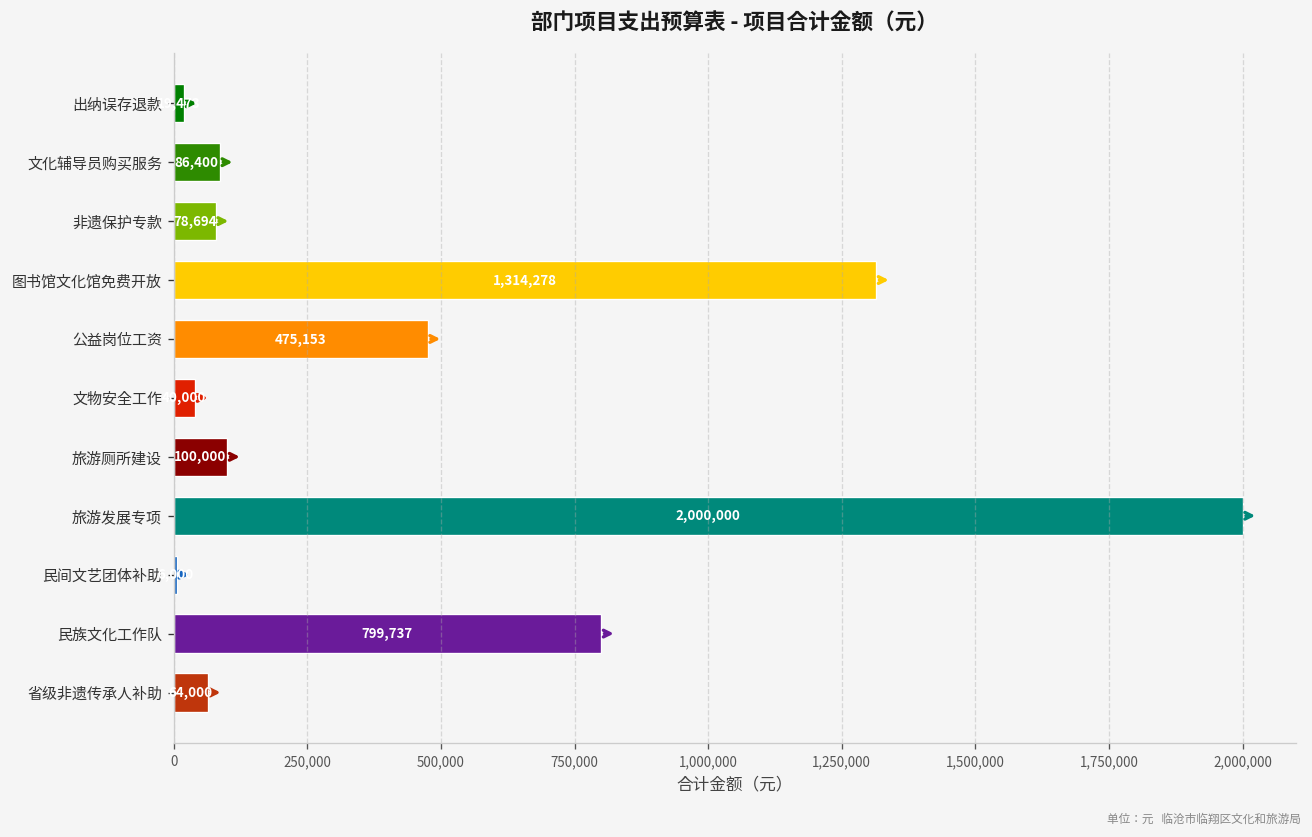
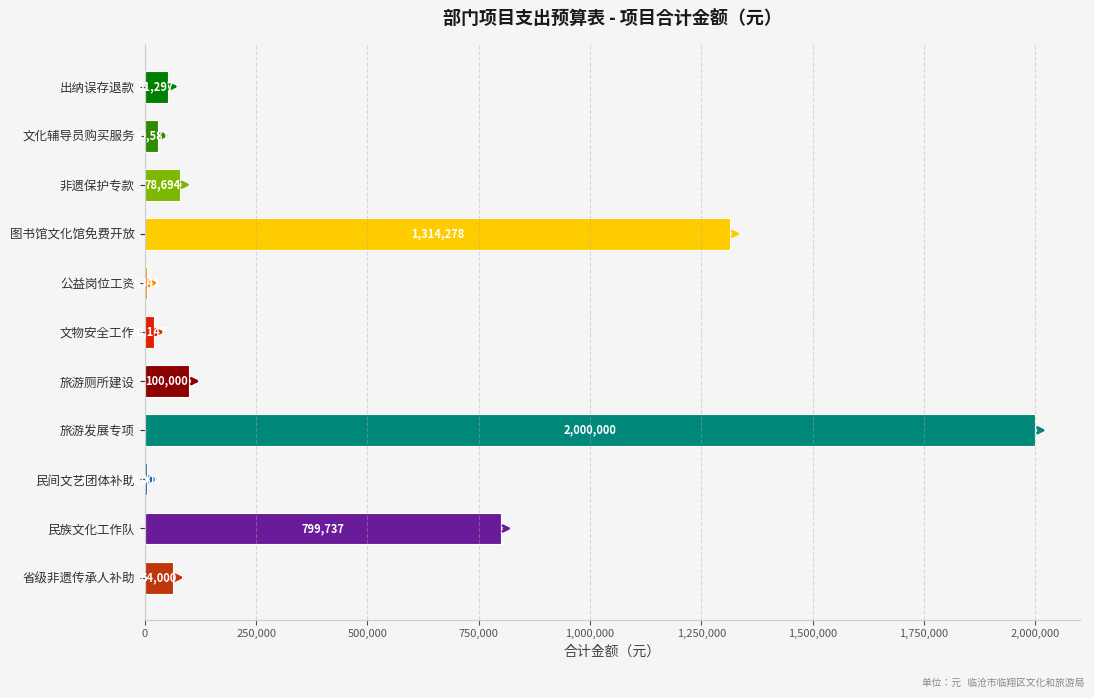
出纳误存退款: 20,000 -> 50,000
文化辅导员购买服务: 90,000 -> 30,000
公益岗位工资: 480,000 -> 10,000
文物安全工作: 40,000 -> 20,000
